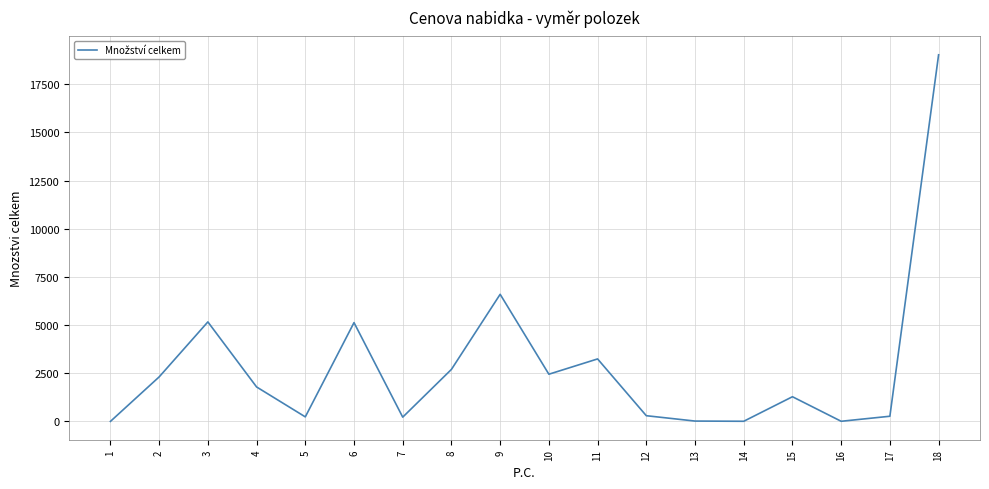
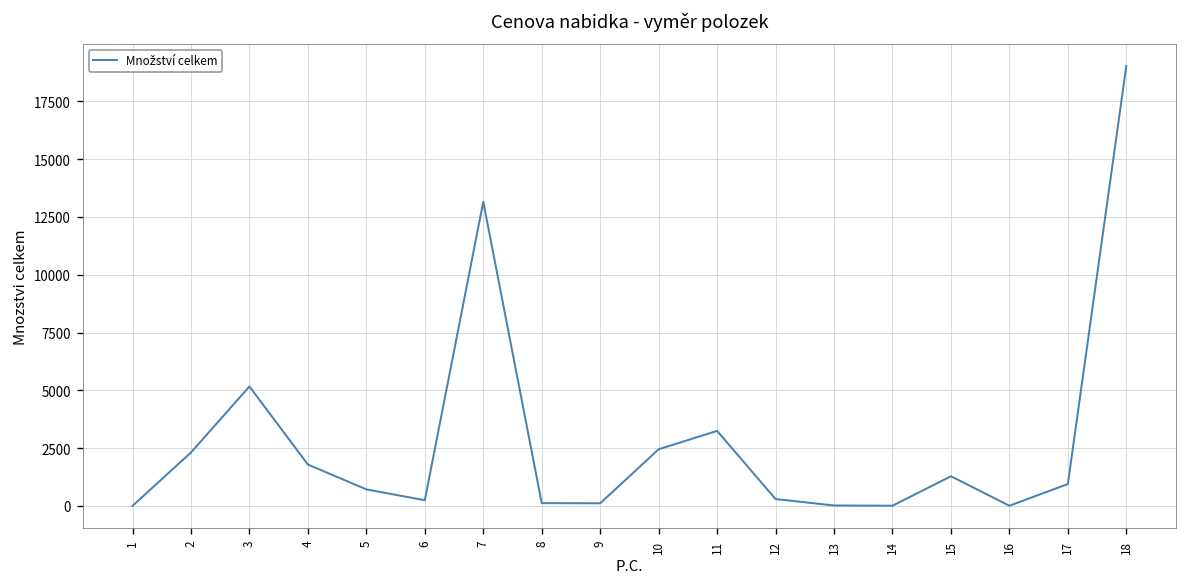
5: 200 -> 700
6: 5100 -> 300
7: 200 -> 13200
8: 2700 -> 100
9: 6600 -> 100
17: 300 -> 900
